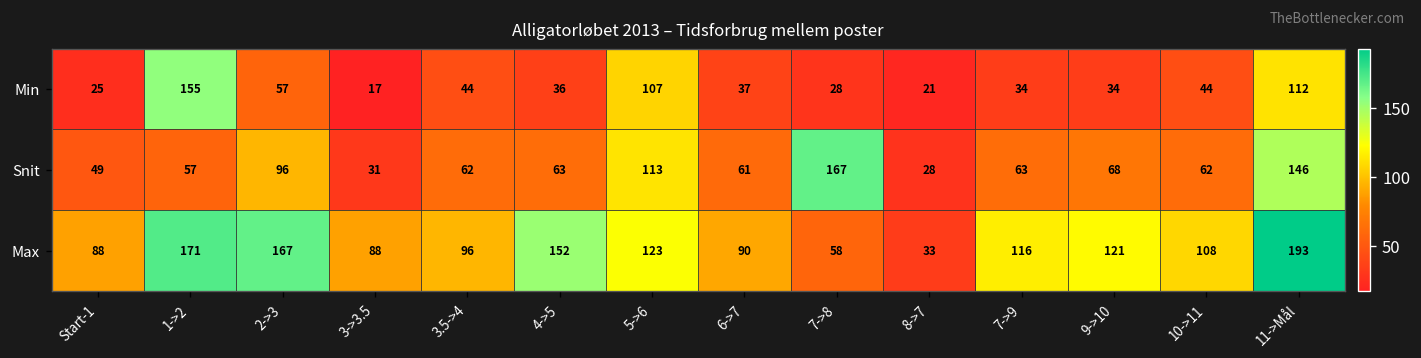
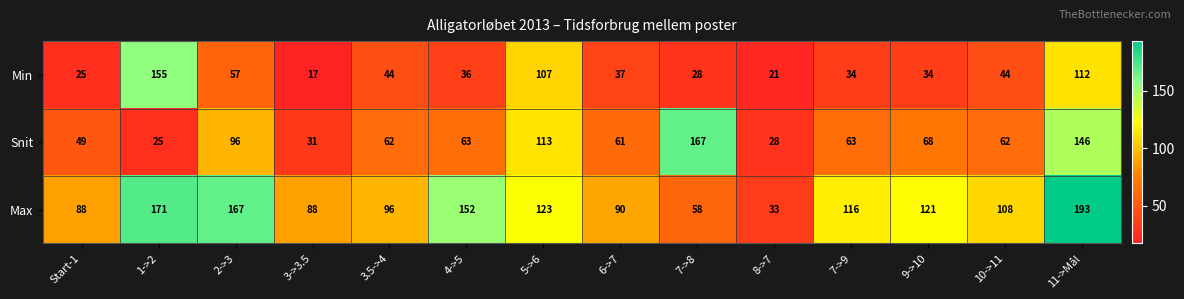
Snit, 1->2: 57 -> 25
